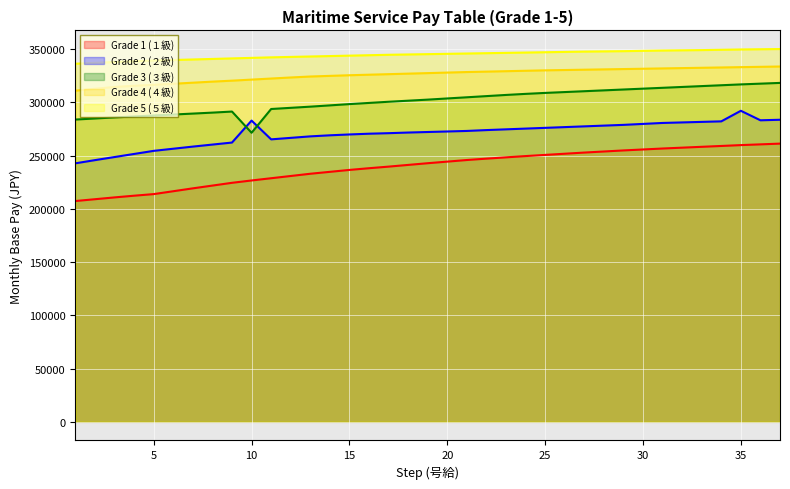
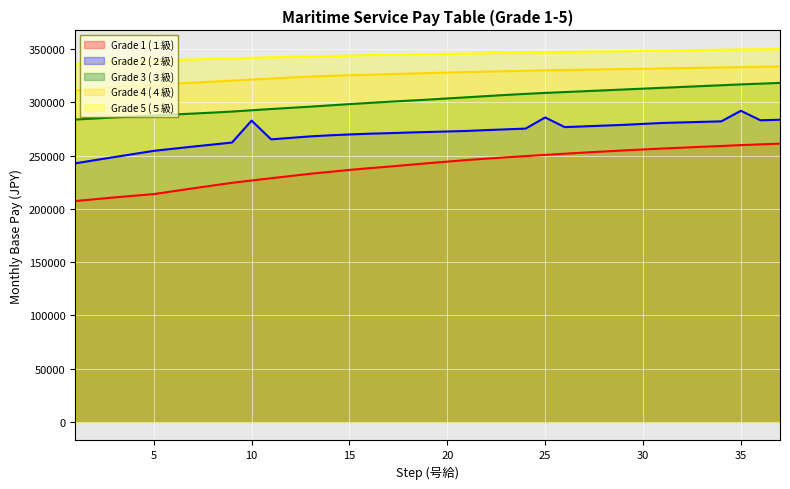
Grade 3 (３級), 10: 271000 -> 293000
Grade 2 (２級), 25: 276000 -> 286000
